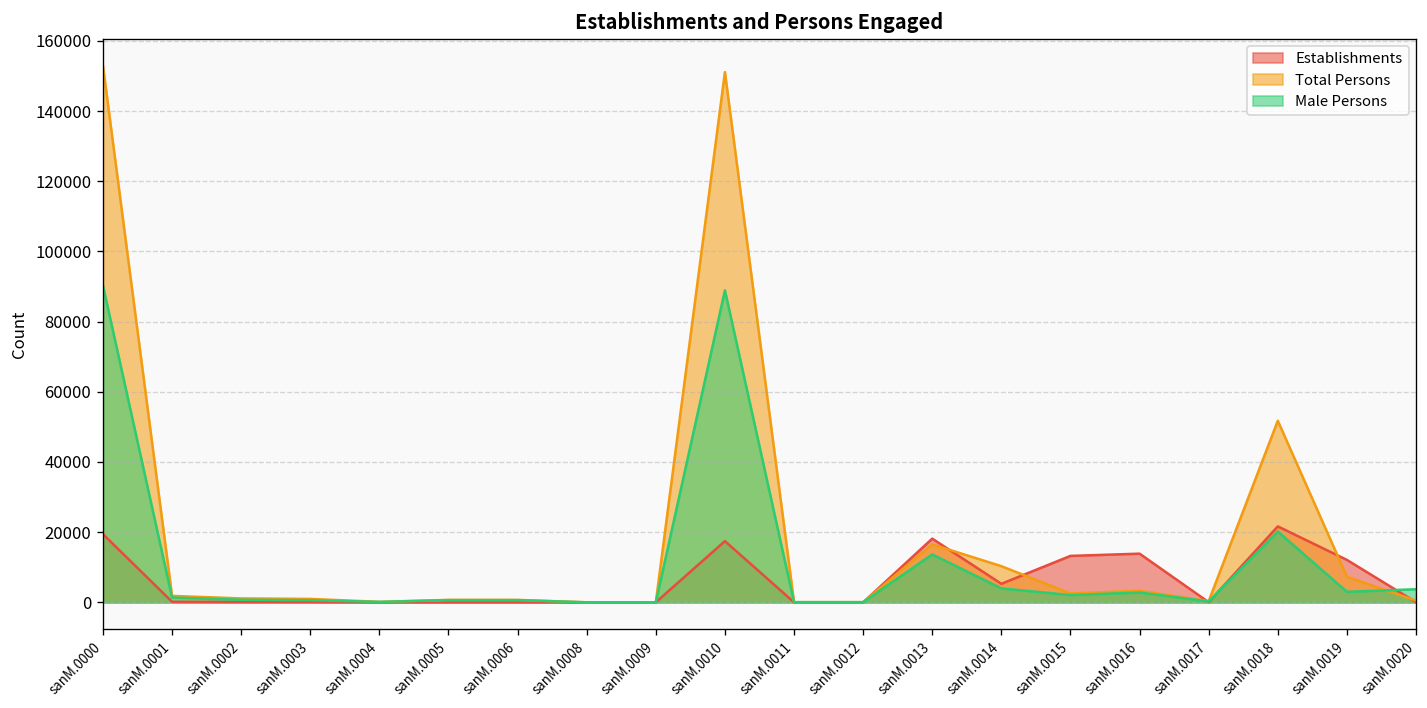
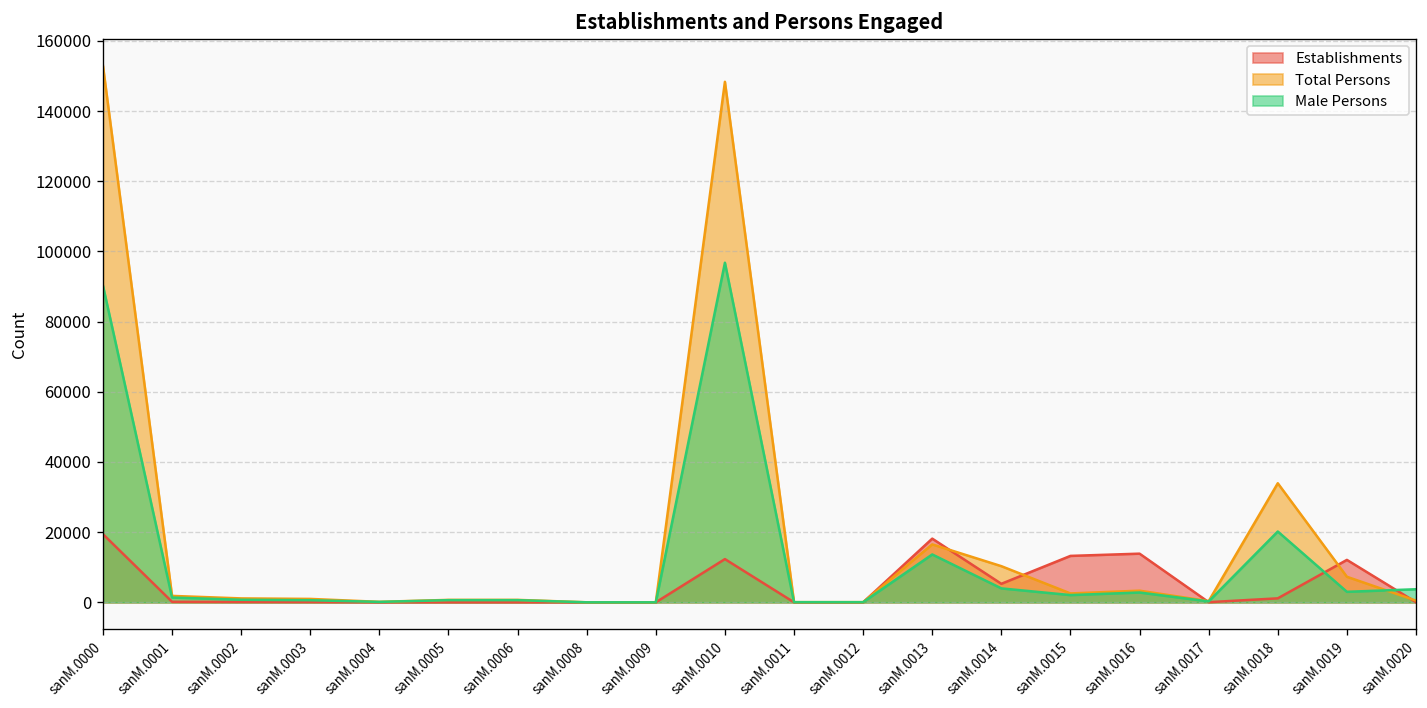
Establishments, sanM.0010: 17000 -> 12000
Total Persons, sanM.0010: 151000 -> 148000
Male Persons, sanM.0010: 89000 -> 97000
Establishments, sanM.0018: 22000 -> 1000
Total Persons, sanM.0018: 52000 -> 34000
